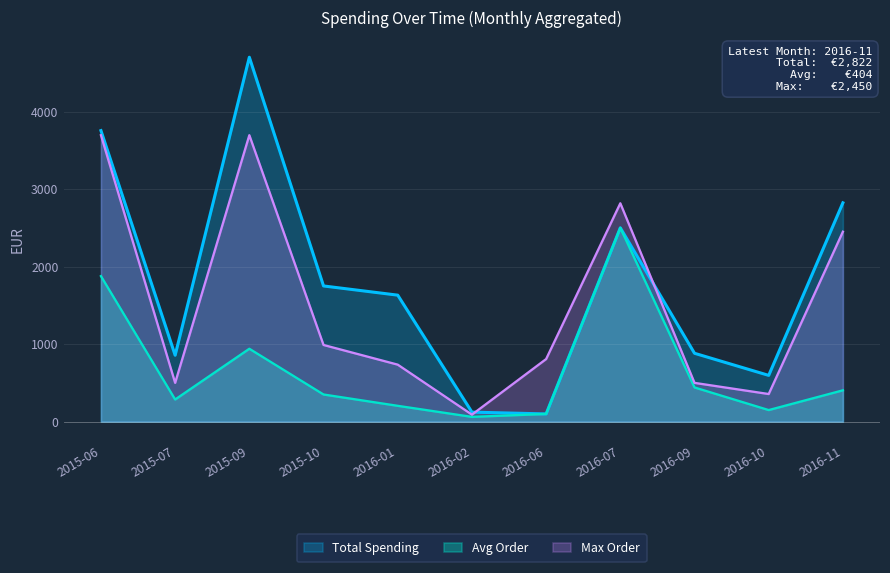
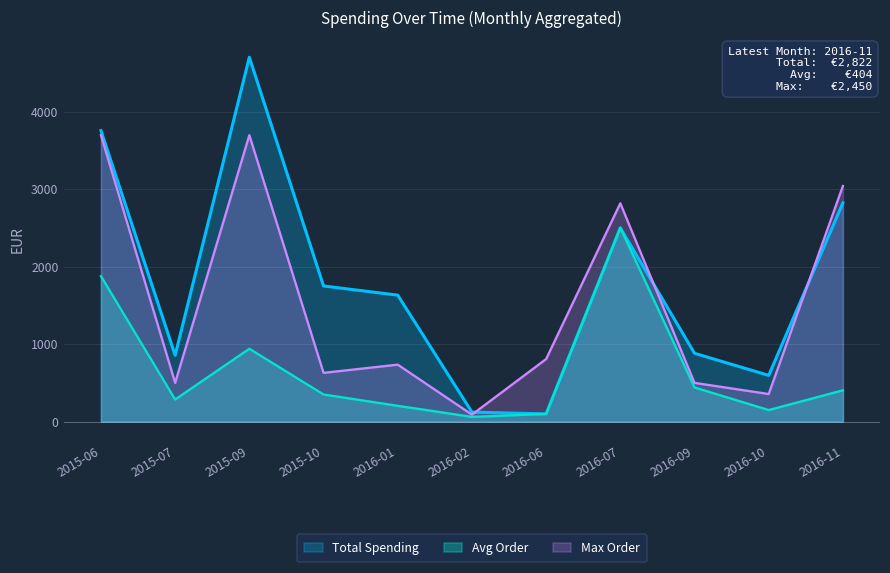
Max Order, 2015-10: 1000 -> 600
Max Order, 2016-11: 2500 -> 3000
